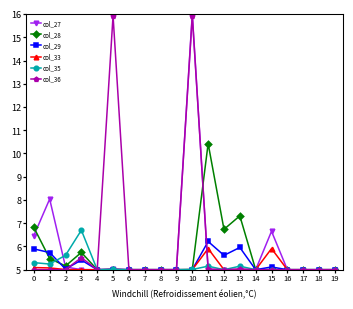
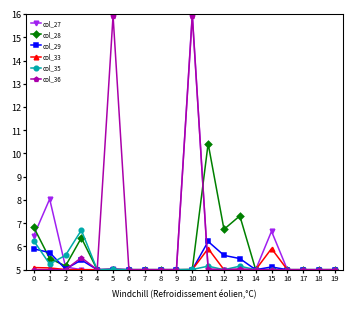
col_35, 0: 5.3 -> 6.2
col_28, 3: 5.7 -> 6.4
col_29, 13: 6.0 -> 5.5
